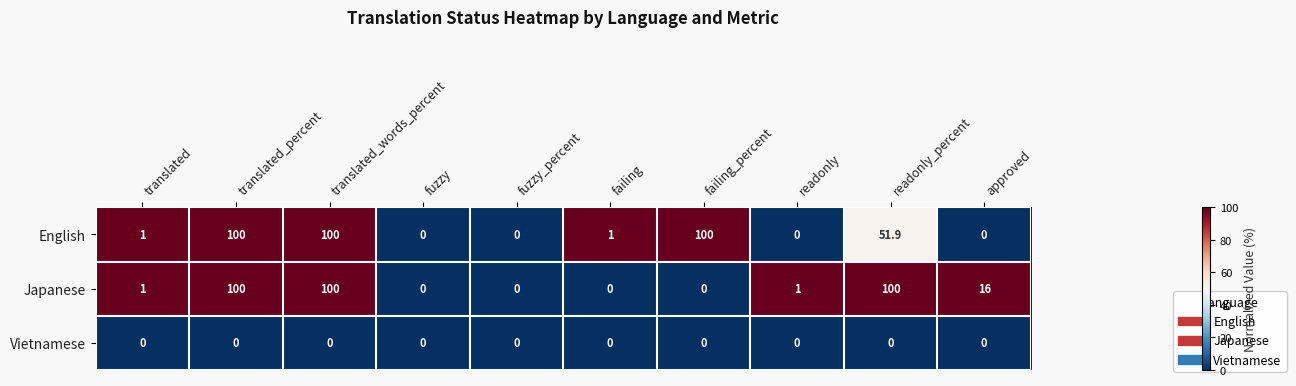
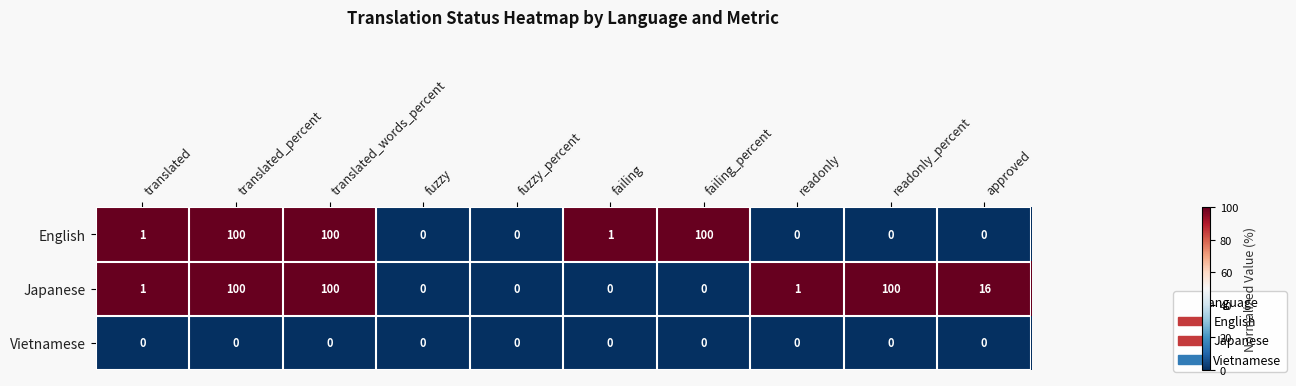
English, readonly_percent: 51.9 -> 0
